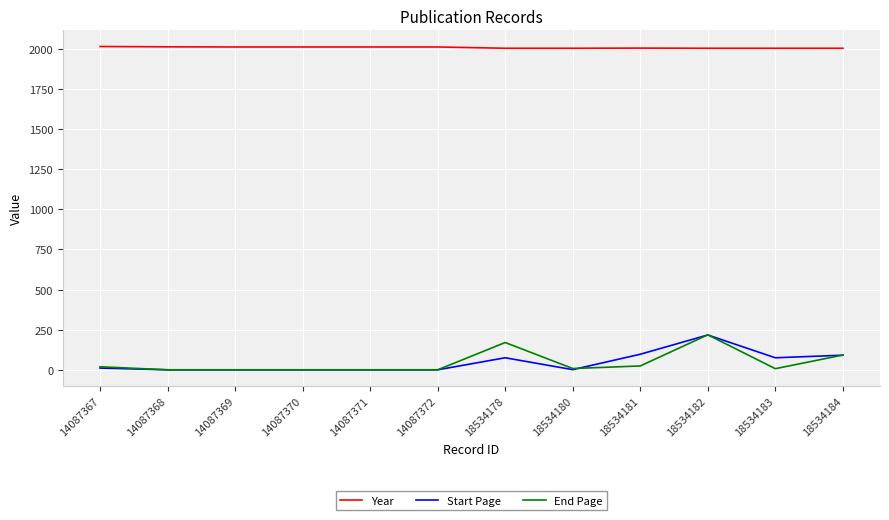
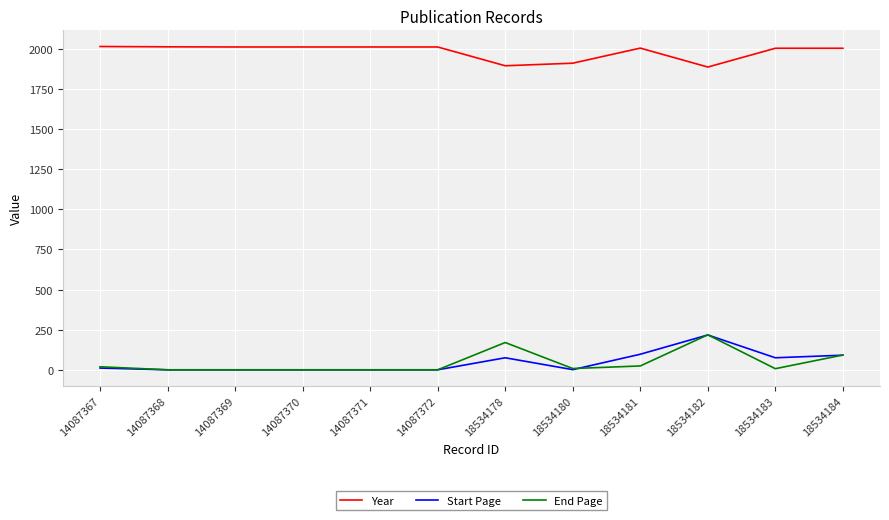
Year, 18534178: 2000 -> 1890
Year, 18534180: 2000 -> 1910
Year, 18534182: 2000 -> 1890
